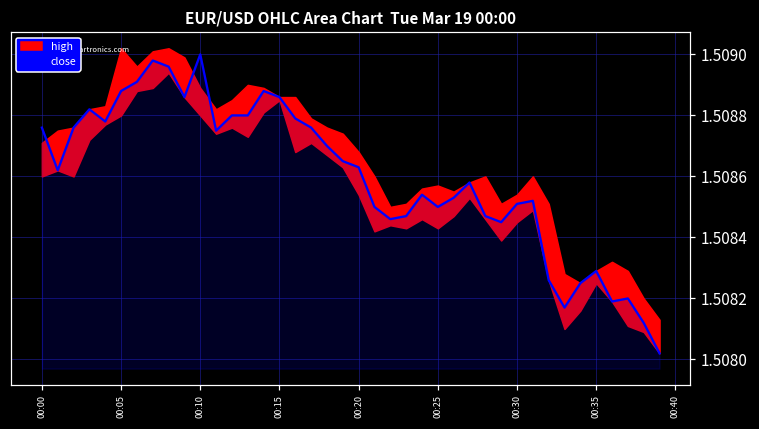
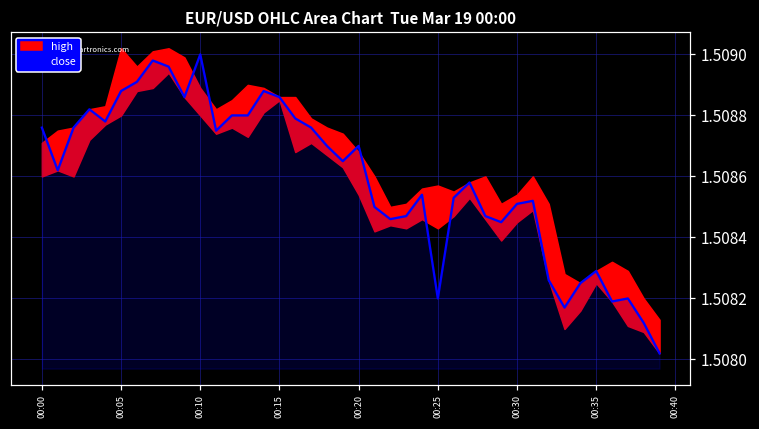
close, 00:20: 1.50863 -> 1.50870
close, 00:25: 1.5085 -> 1.5082
